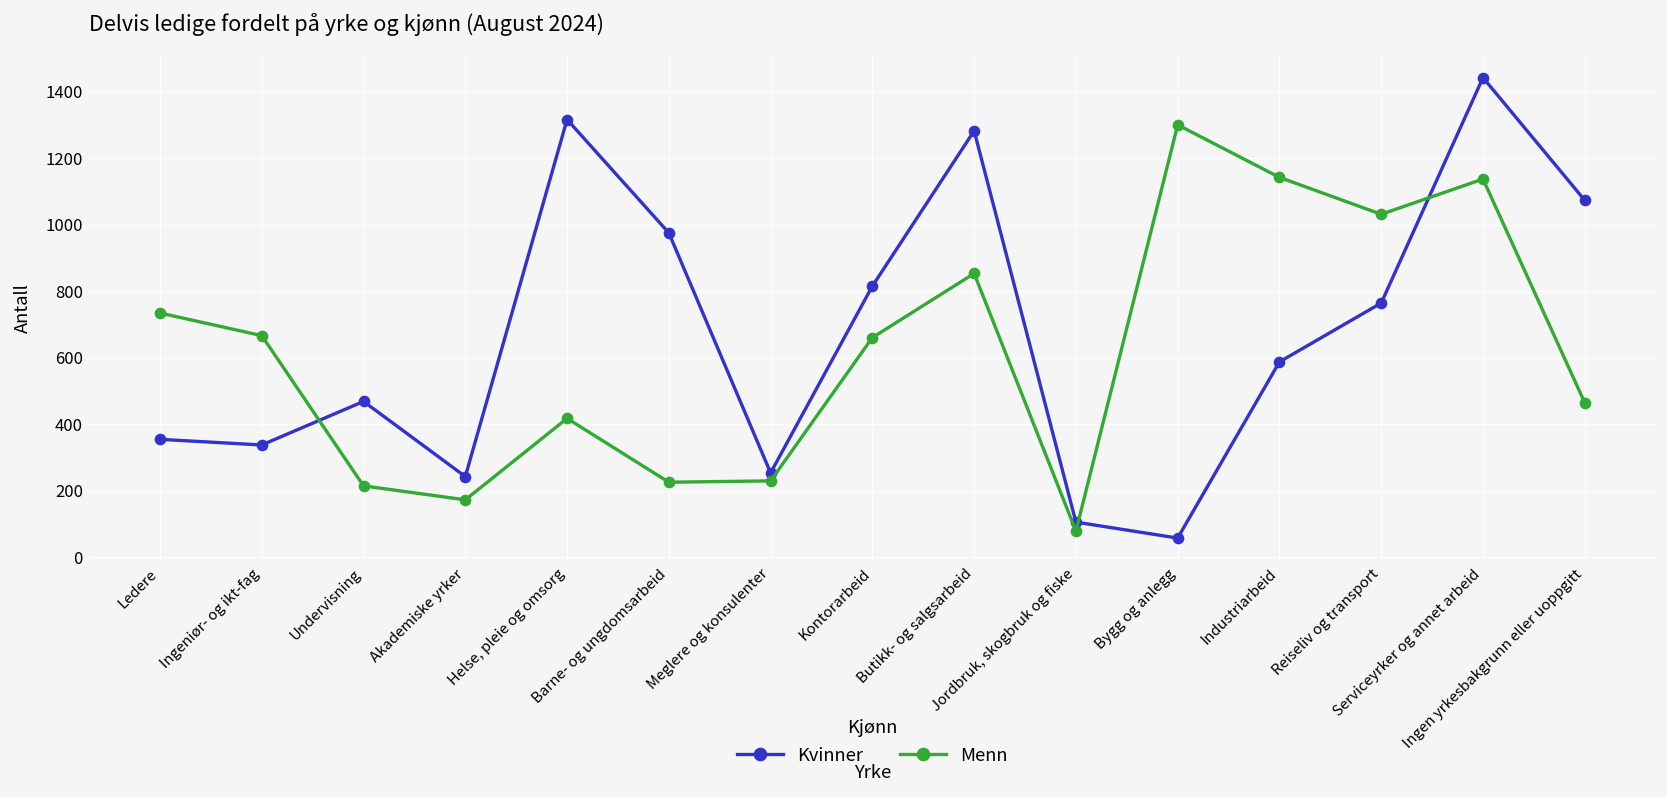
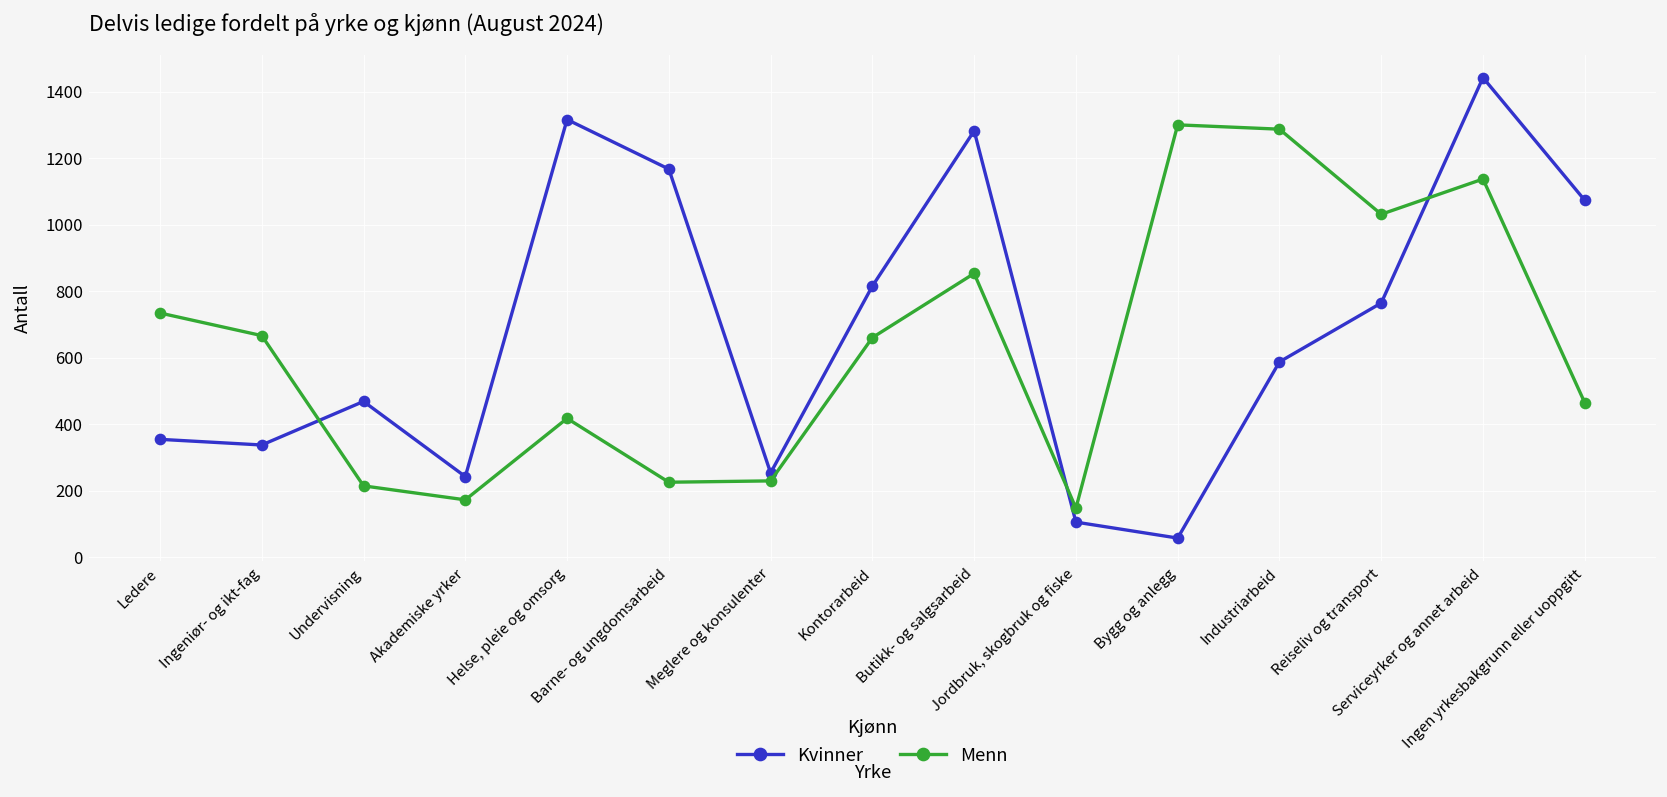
Kvinner, Barne- og ungdomsarbeid: 980 -> 1170
Menn, Jordbruk, skogbruk og fiske: 80 -> 150
Menn, Industriarbeid: 1140 -> 1290
